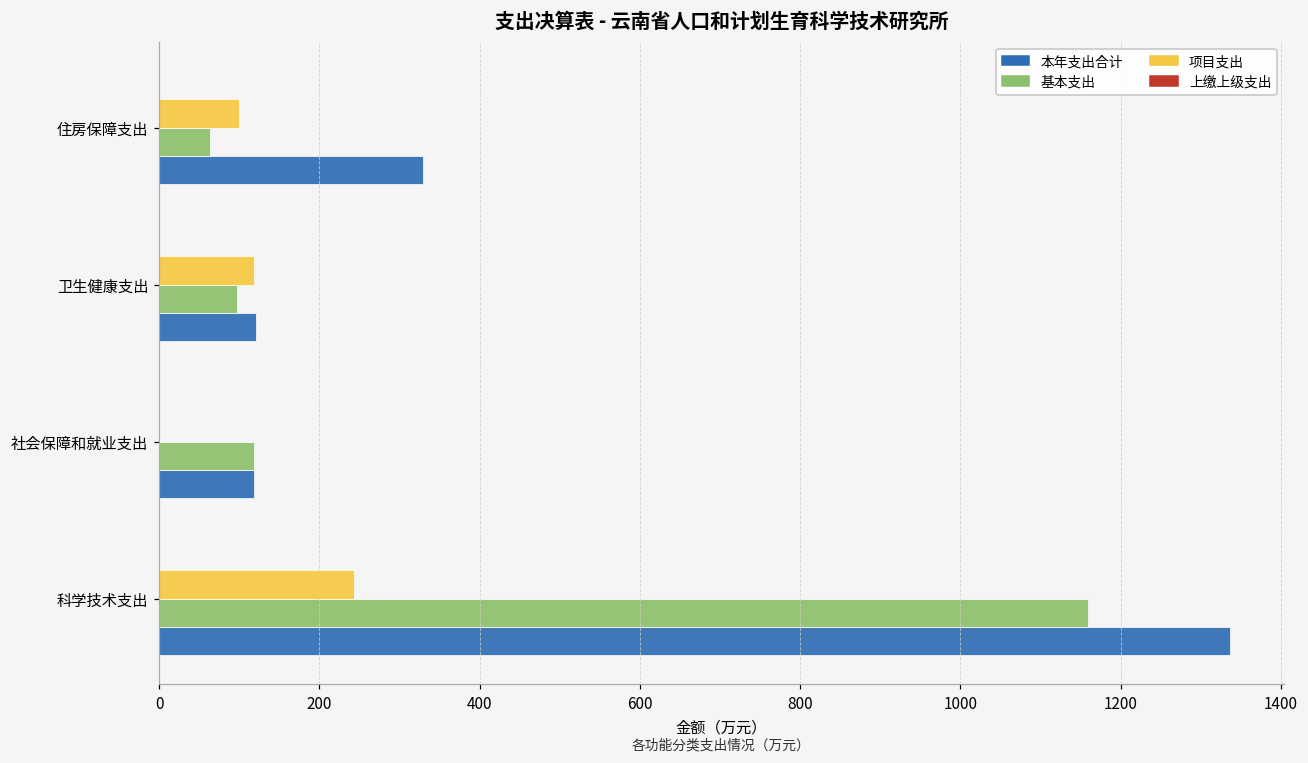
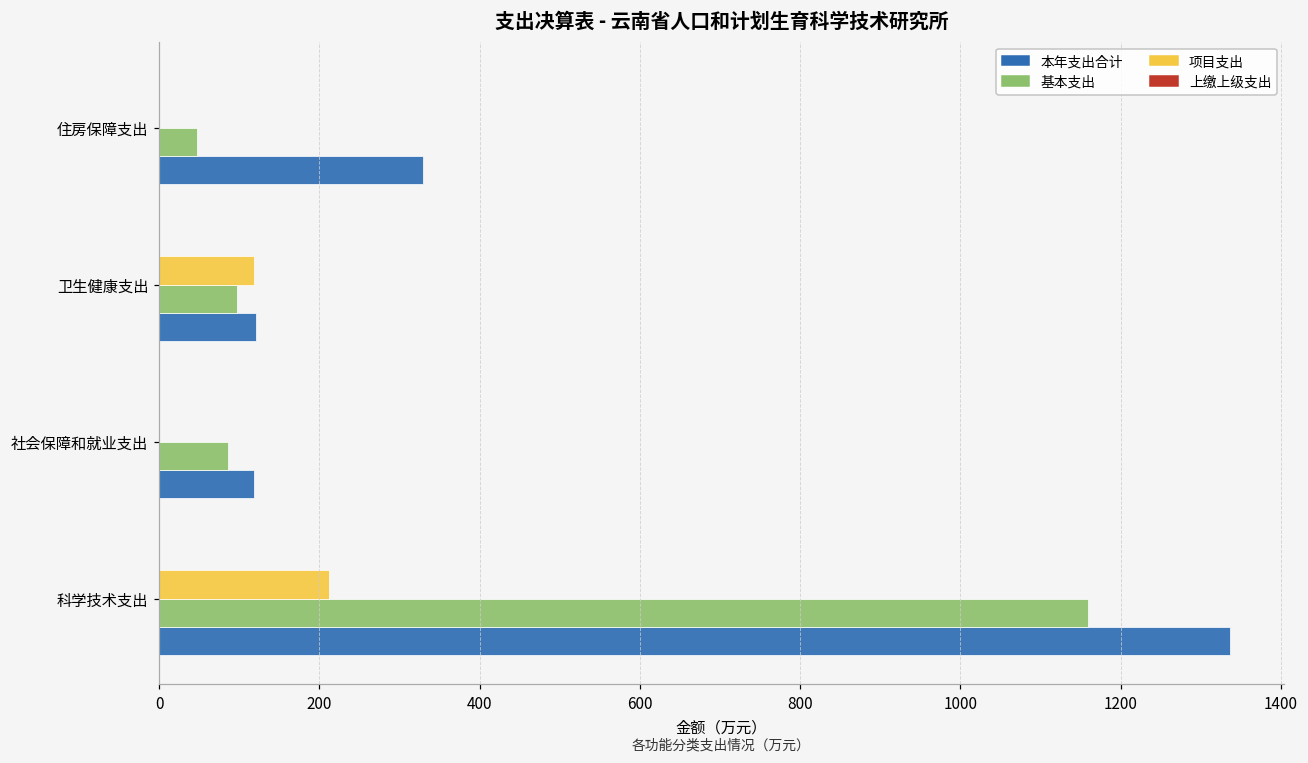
项目支出, 住房保障支出: 100 -> 0
基本支出, 住房保障支出: 60 -> 50
基本支出, 社会保障和就业支出: 120 -> 90
项目支出, 科学技术支出: 240 -> 210
